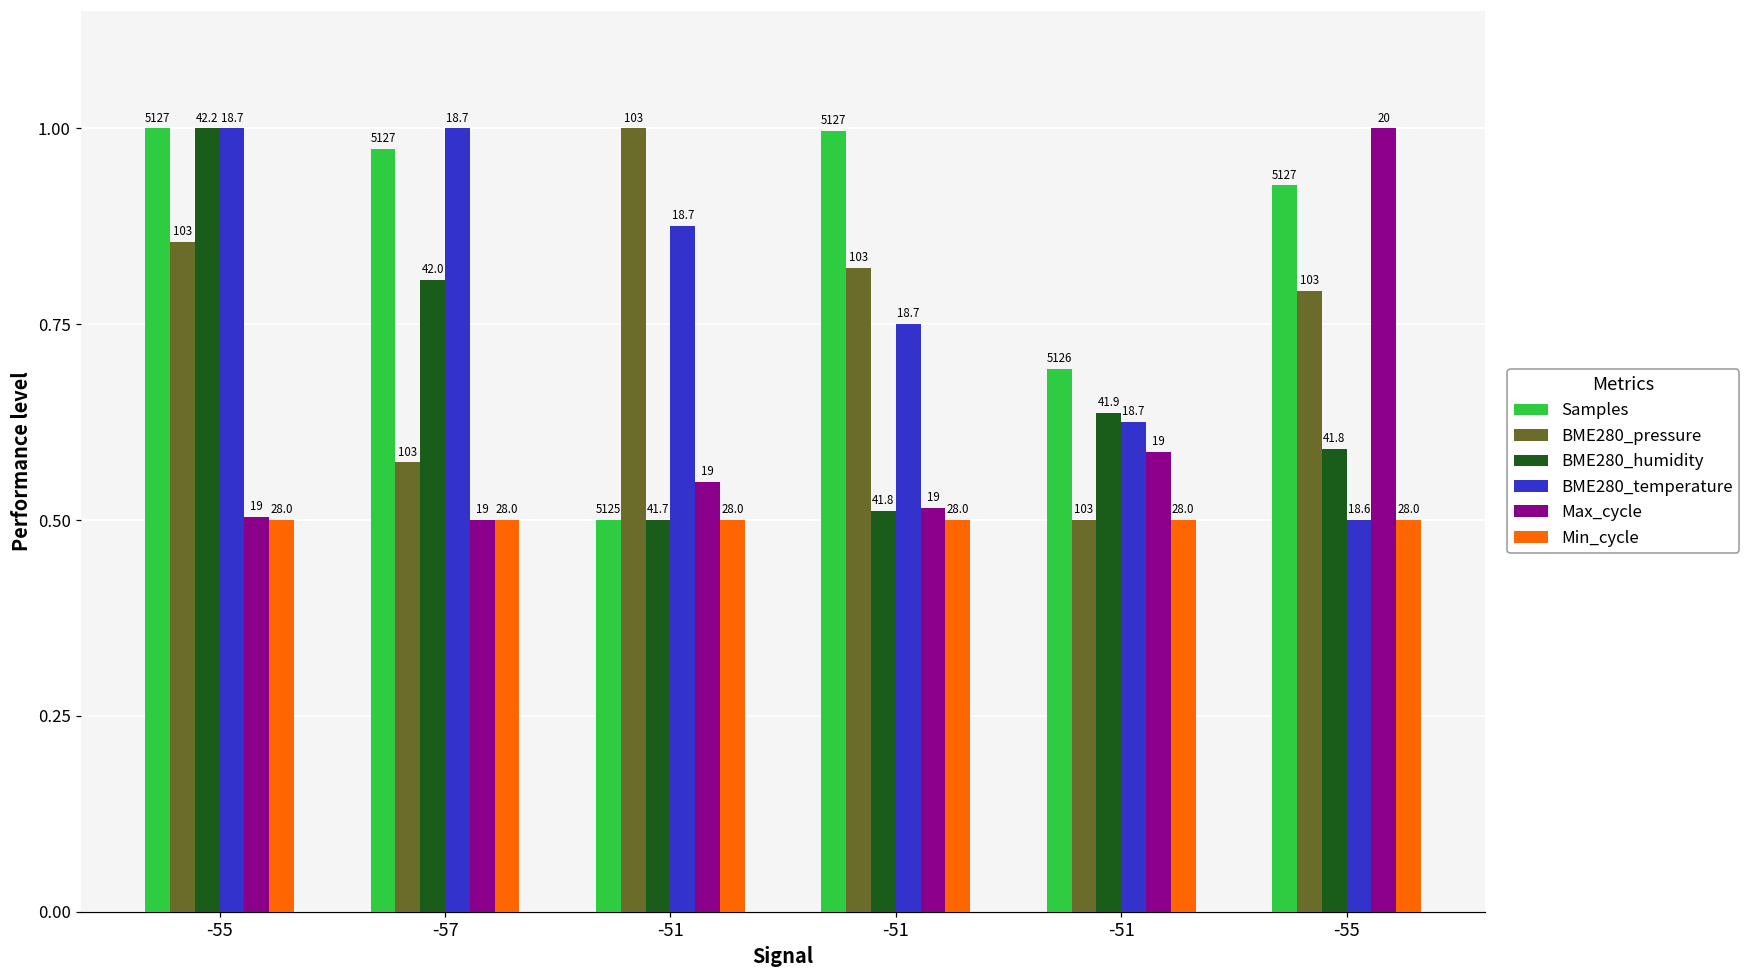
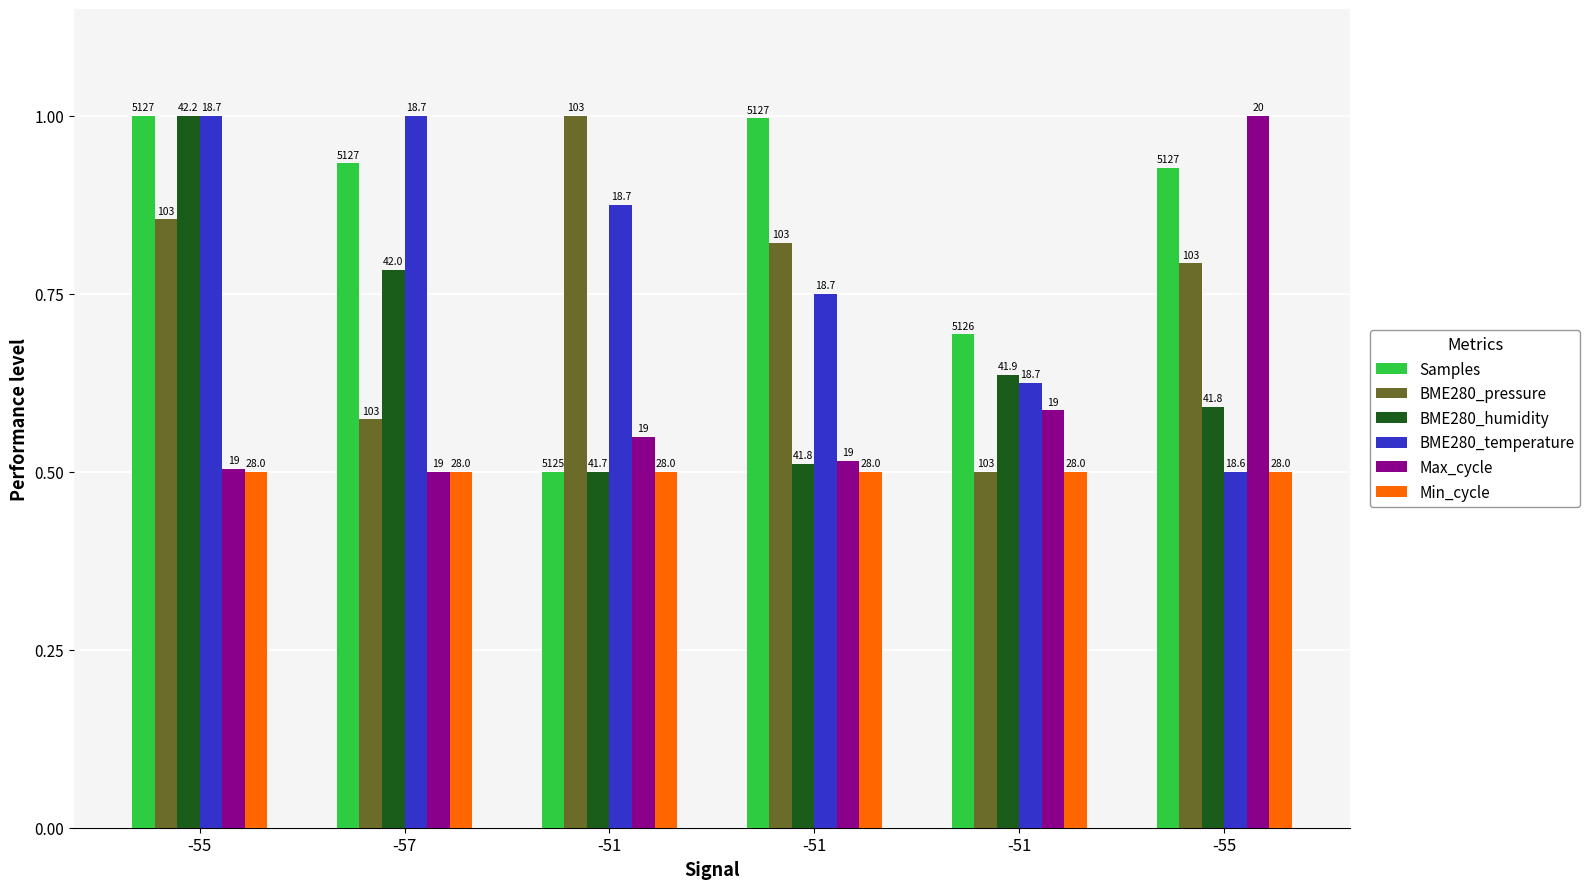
Samples, -57: 0.97 -> 0.93
BME280_humidity, -57: 0.81 -> 0.78
